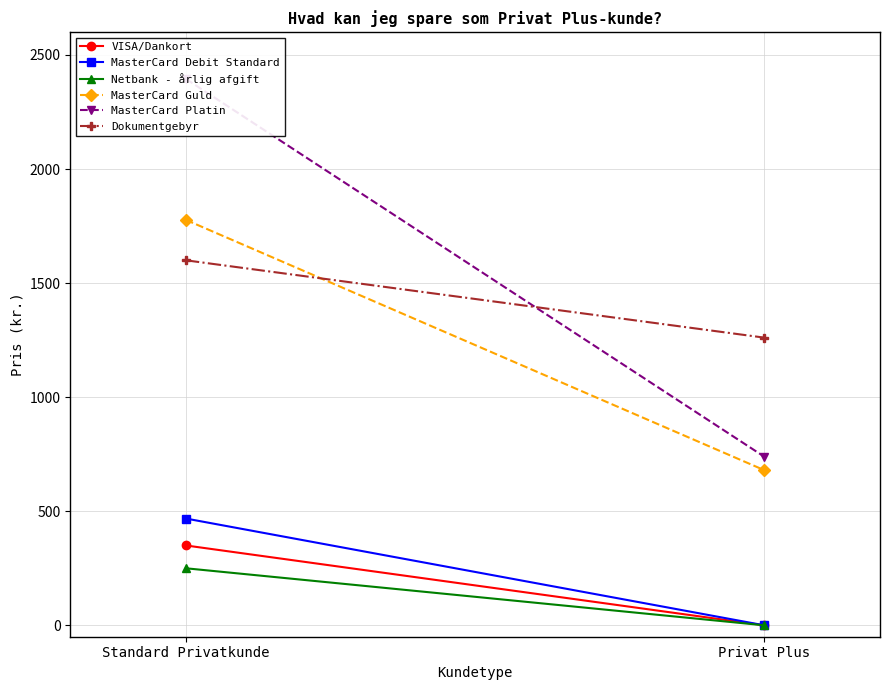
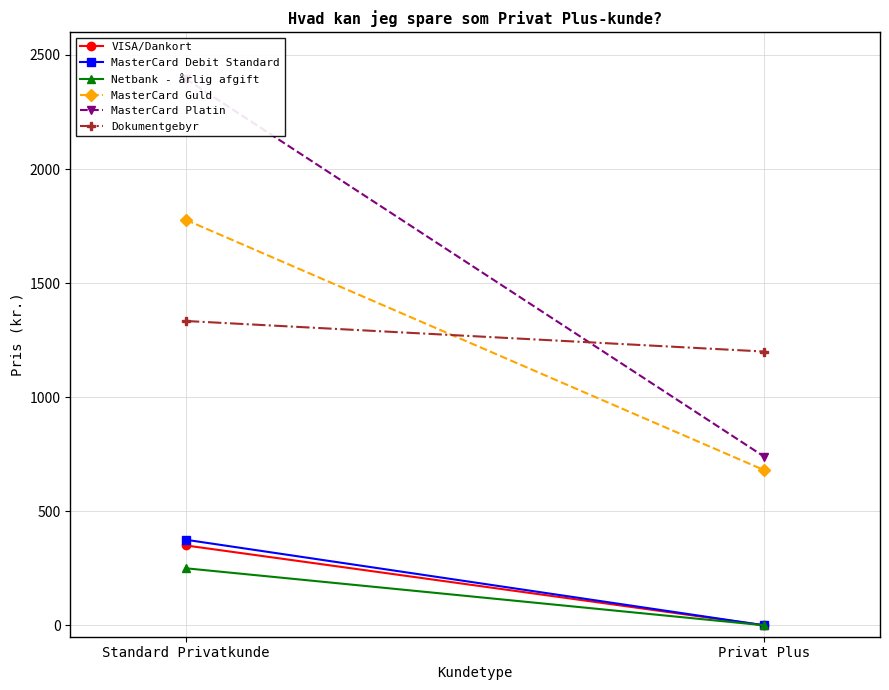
MasterCard Debit Standard, Standard Privatkunde: 470 -> 380
Dokumentgebyr, Standard Privatkunde: 1600 -> 1330
Dokumentgebyr, Privat Plus: 1260 -> 1200
